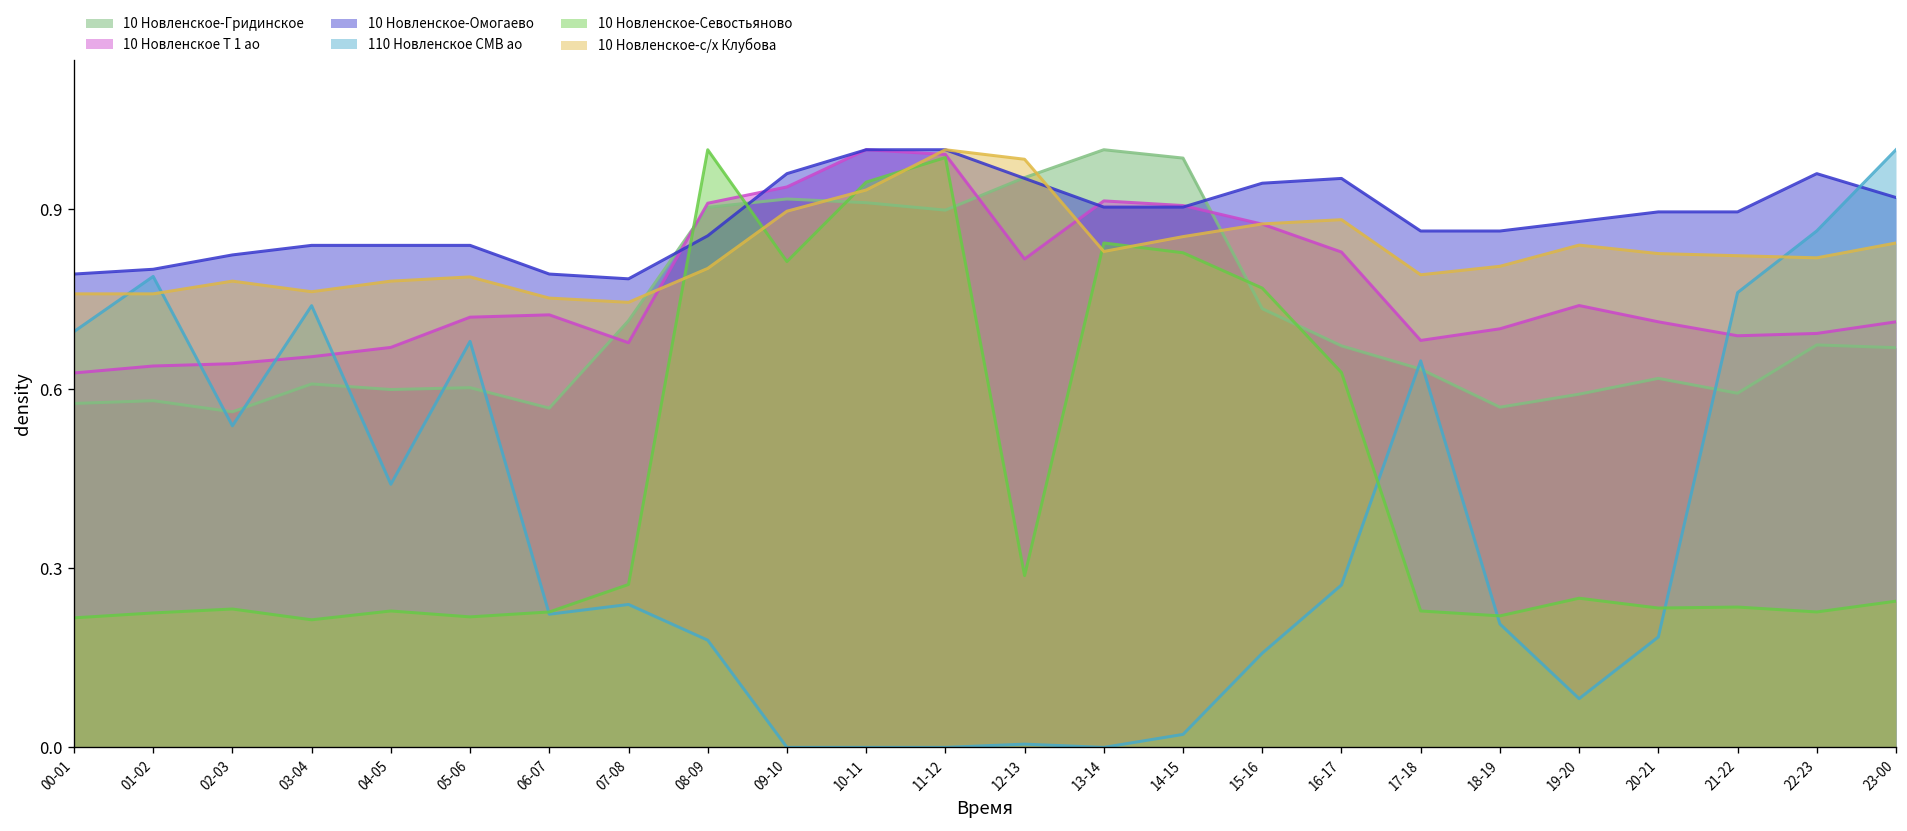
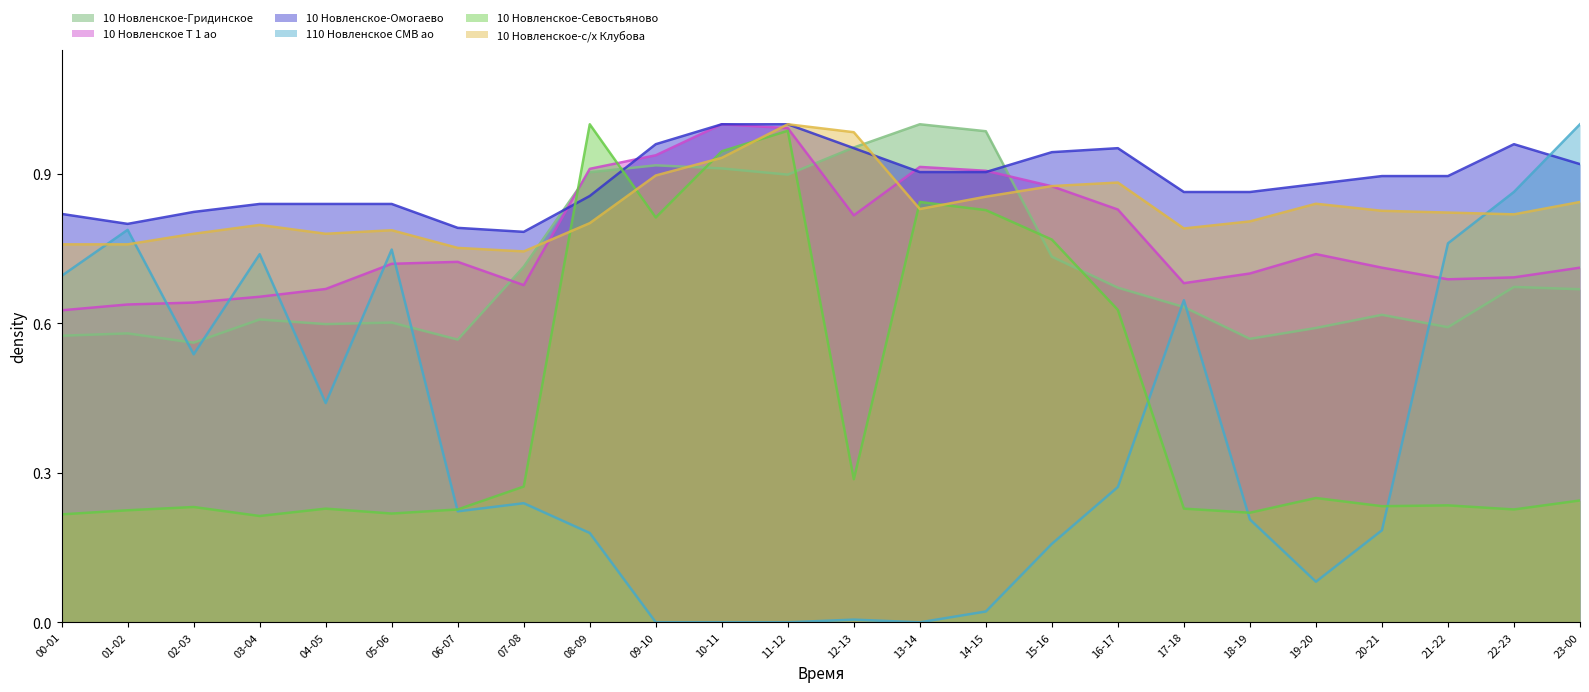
10 Новленское-Омогаево, 00-01: 0.79 -> 0.82
10 Новленское-с/х Клубова, 03-04: 0.76 -> 0.80
110 Новленское СМВ ао, 05-06: 0.68 -> 0.75
